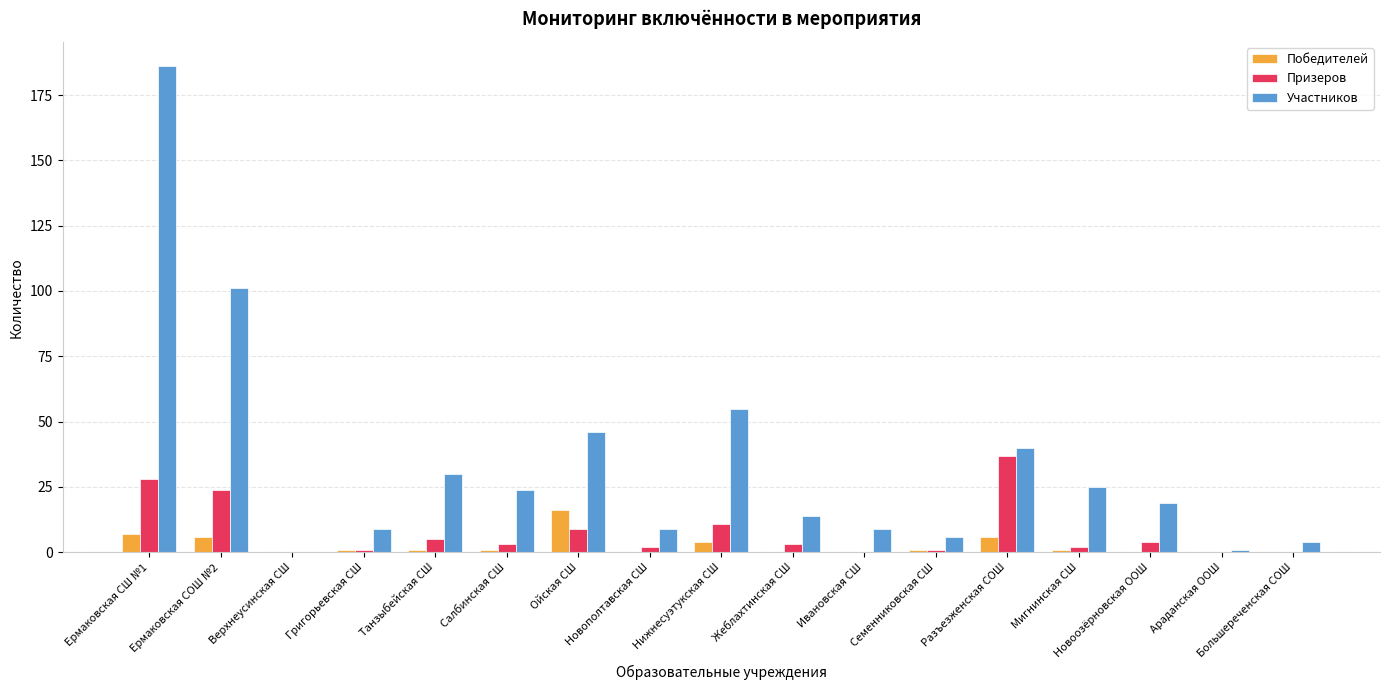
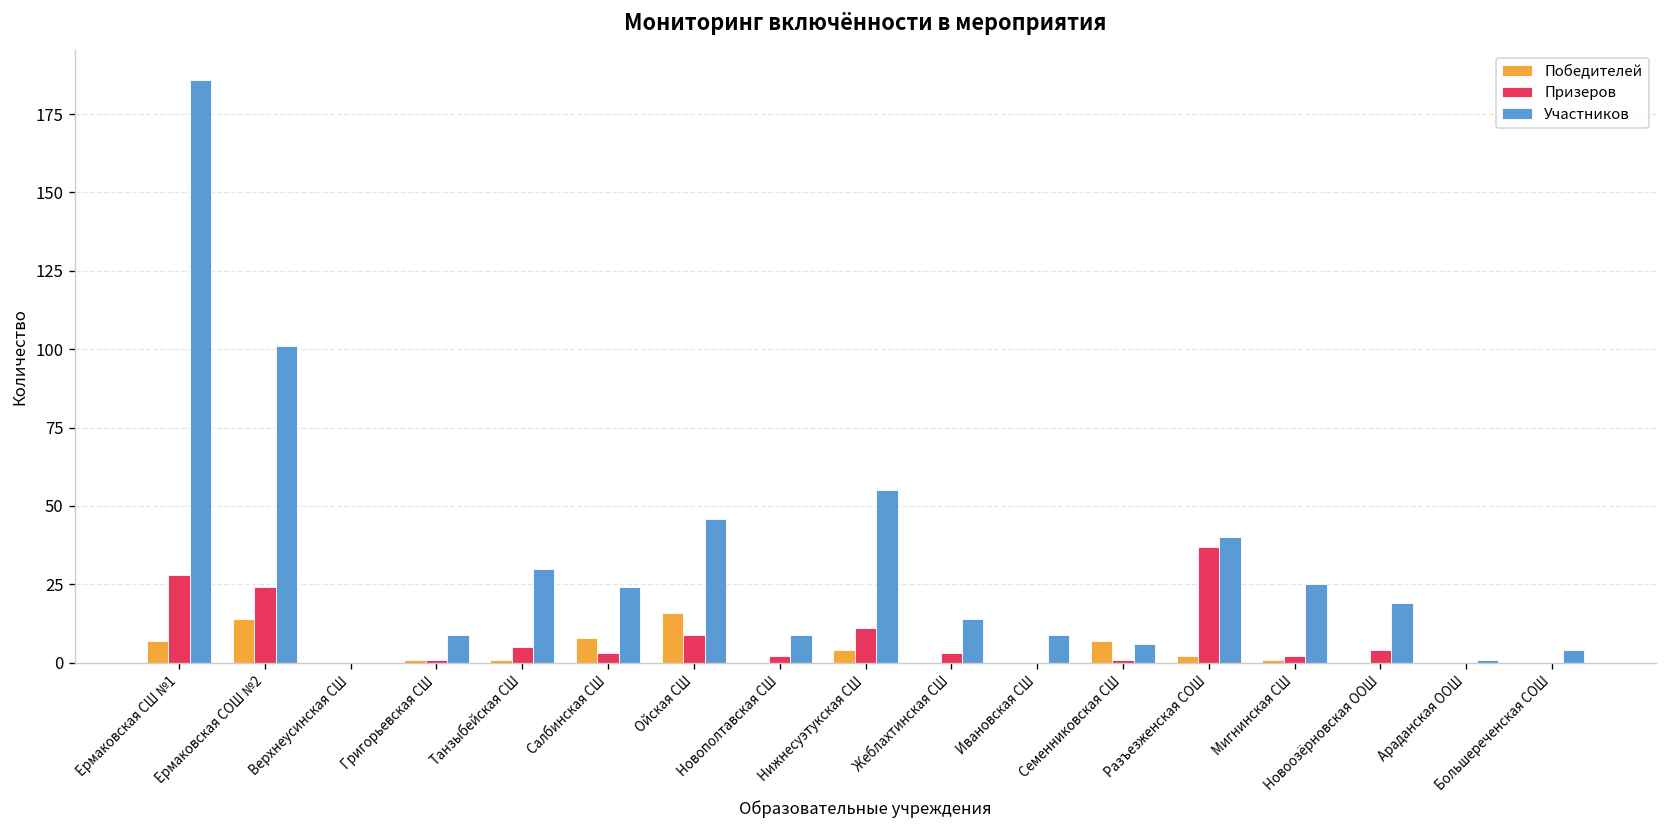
Победителей, Ермаковская СОШ №2: 6 -> 14
Победителей, Салбинская СШ: 1 -> 8
Победителей, Семенниковская СШ: 1 -> 7
Победителей, Разъезженская СОШ: 6 -> 2
